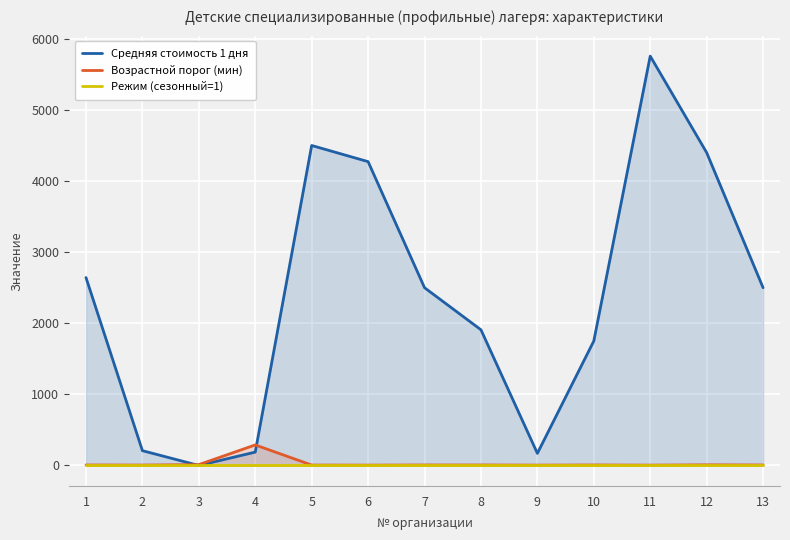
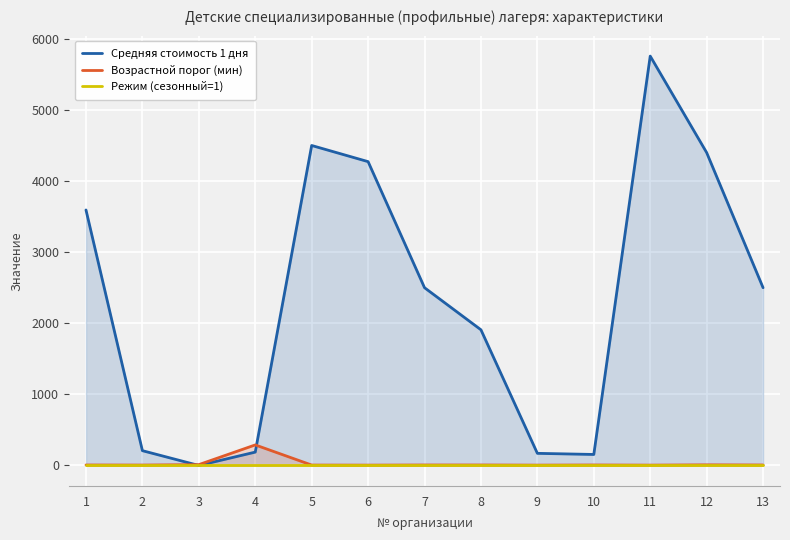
Средняя стоимость 1 дня, 1: 2600 -> 3600
Средняя стоимость 1 дня, 10: 1800 -> 200
